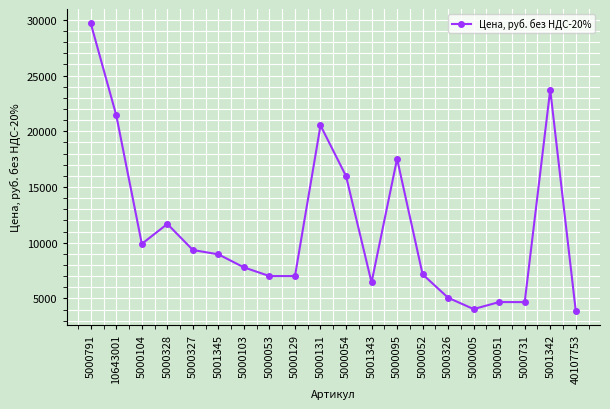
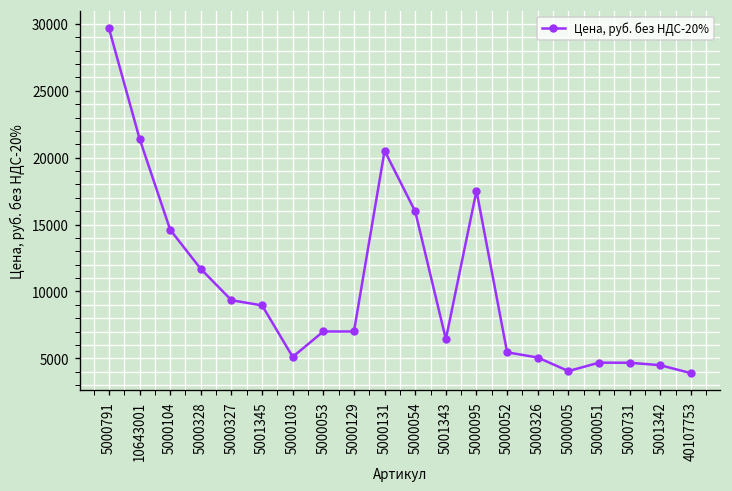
5000104: 9900 -> 14600
5000103: 7800 -> 5100
5000052: 7200 -> 5400
5001342: 23700 -> 4500
